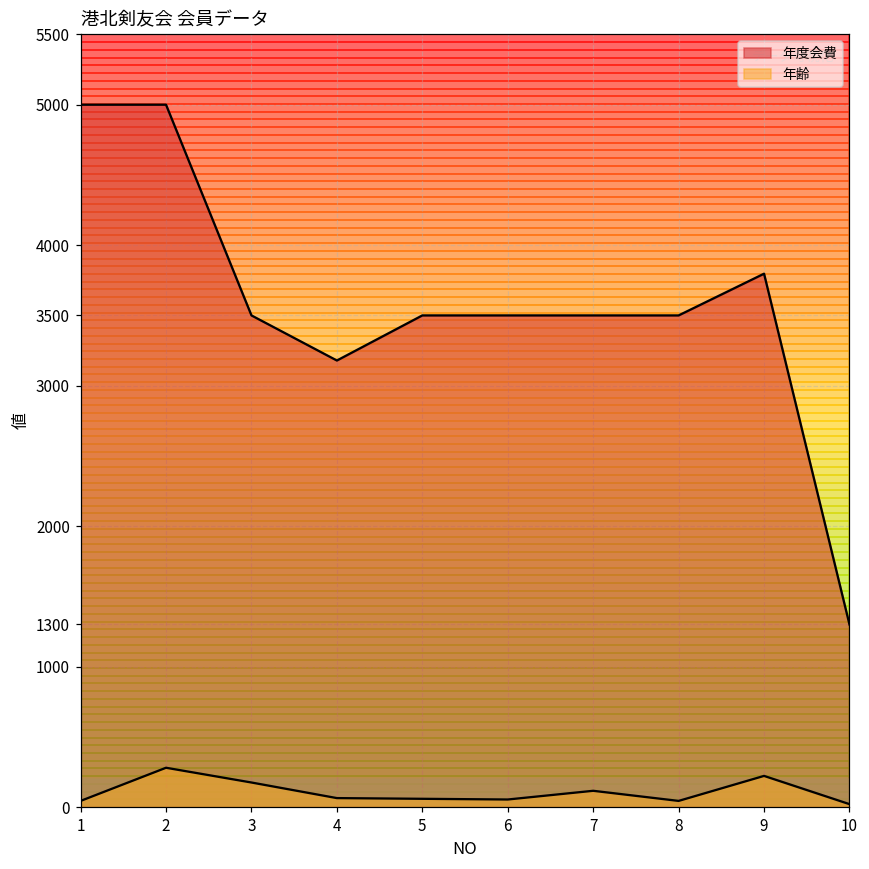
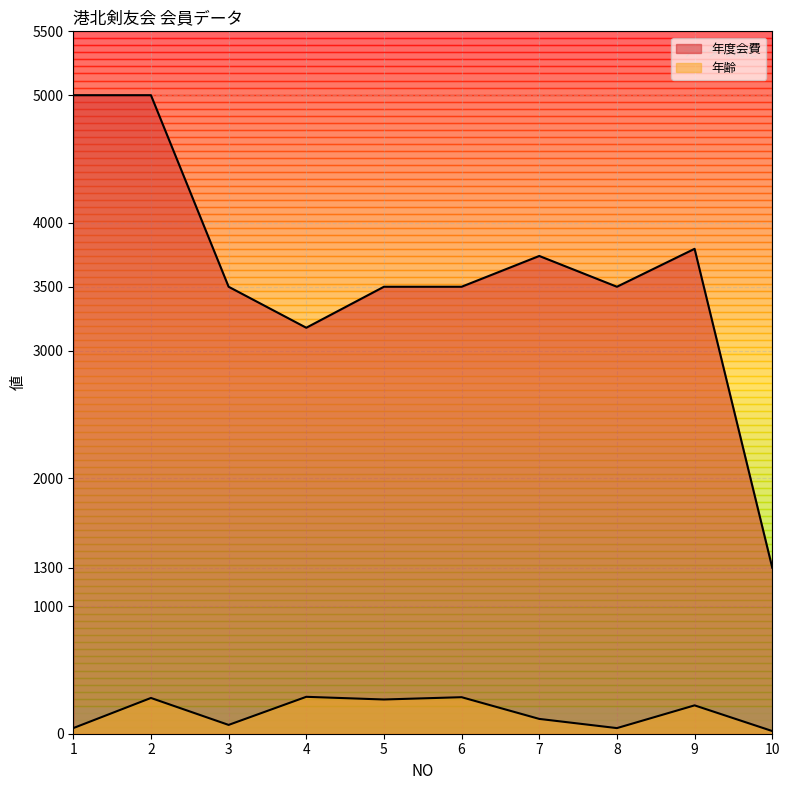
年齢, 3: 180 -> 70
年齢, 4: 60 -> 290
年齢, 5: 60 -> 270
年齢, 6: 50 -> 290
年度会費, 7: 3500 -> 3740
